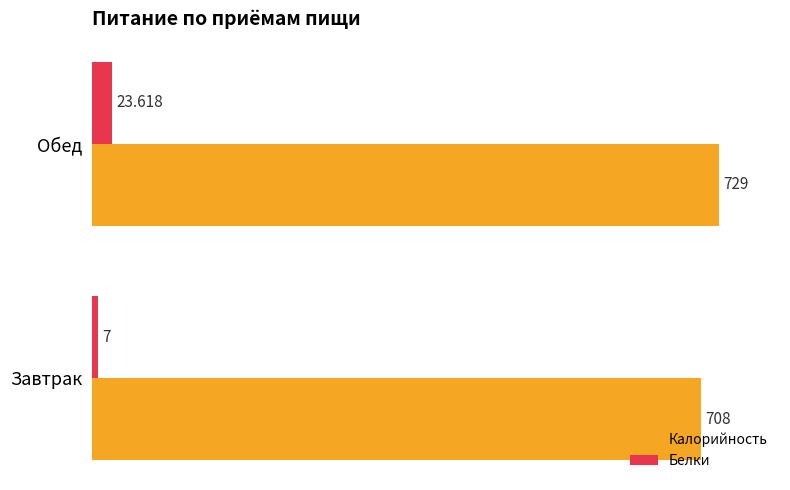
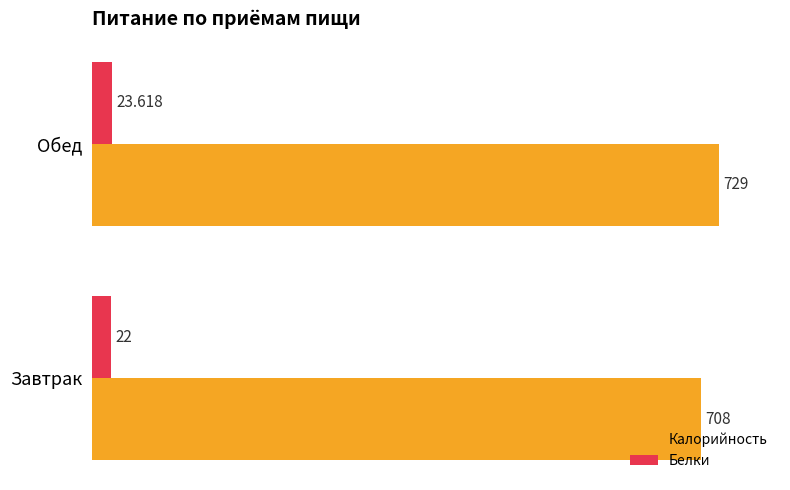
Белки, Завтрак: 7 -> 22
